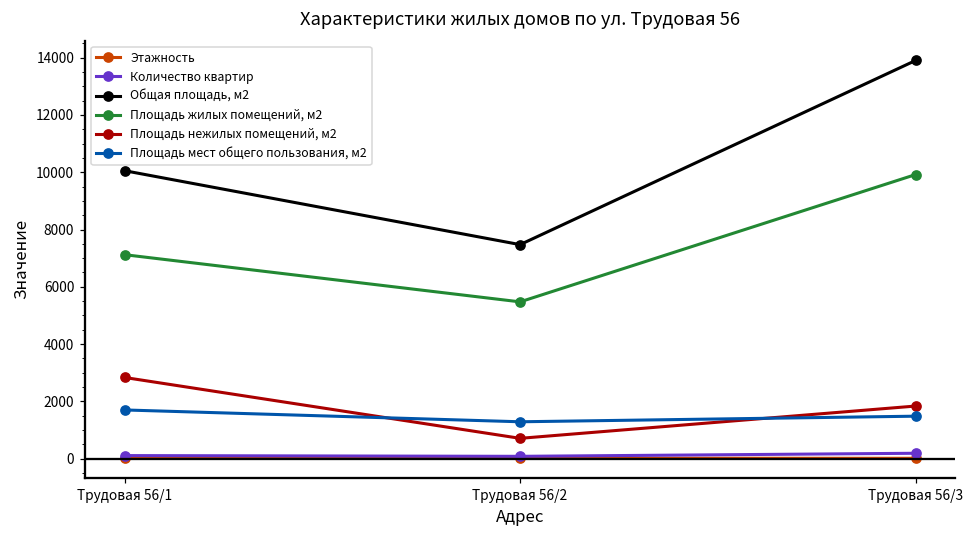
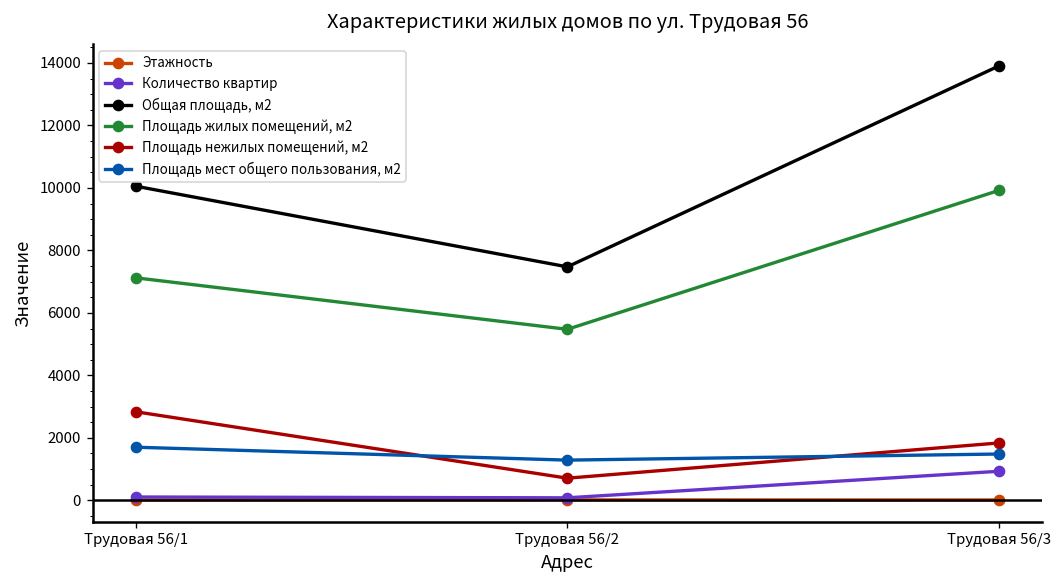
Количество квартир, Трудовая 56/3: 200 -> 900
